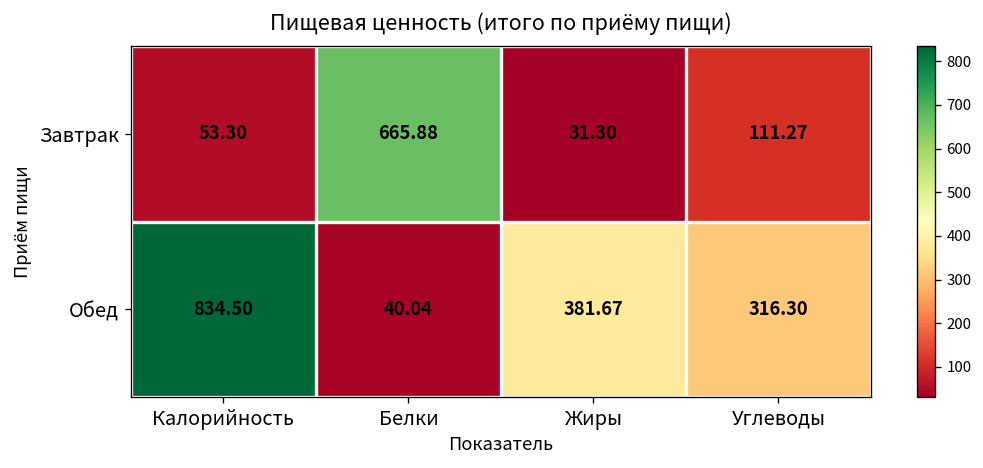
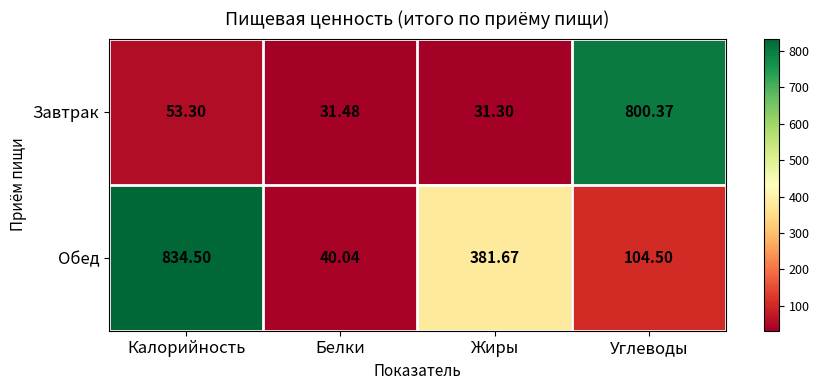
Завтрак, Белки: 665.88 -> 31.48
Завтрак, Углеводы: 111.27 -> 800.37
Обед, Углеводы: 316.30 -> 104.50
